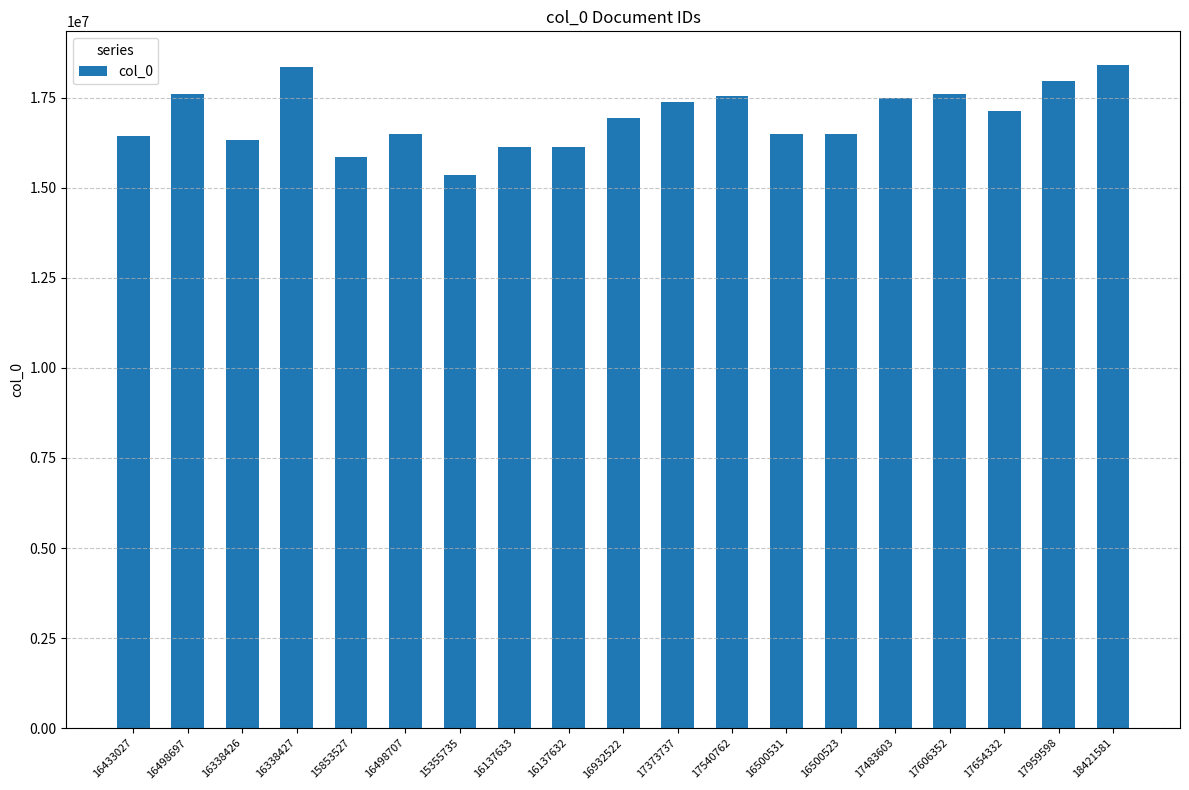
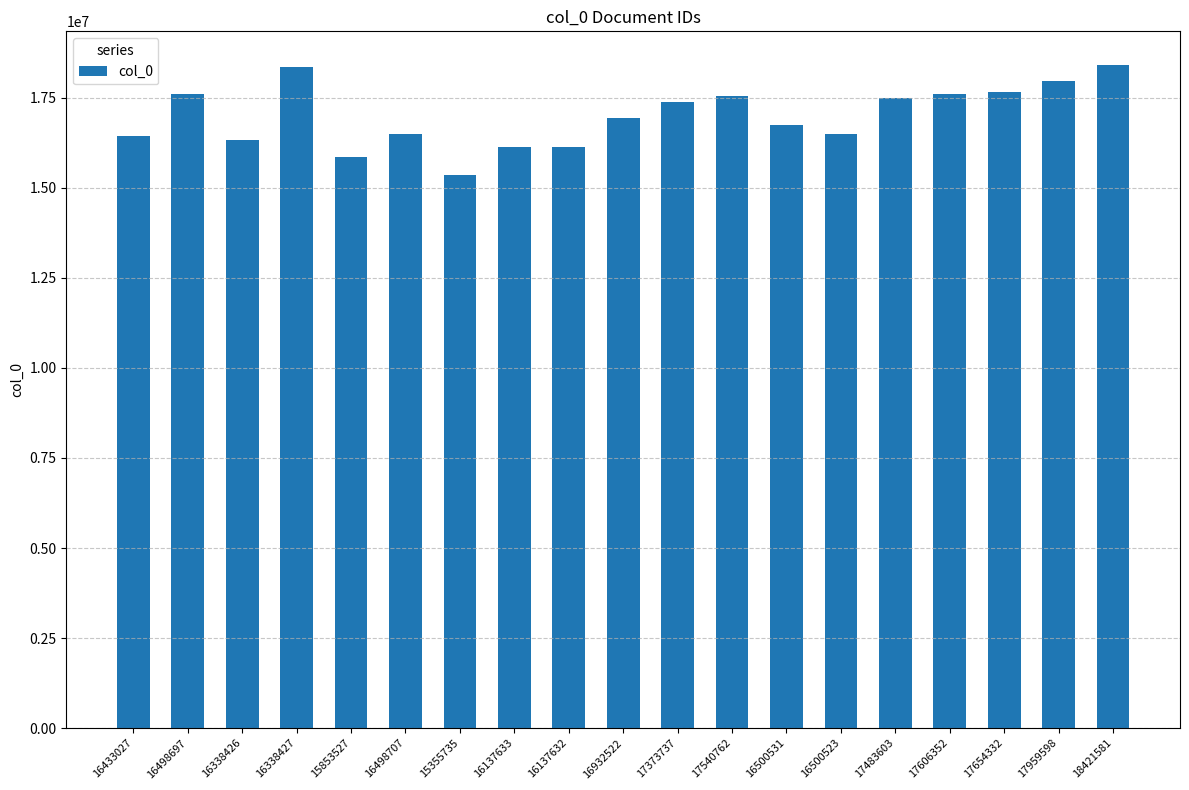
16500531: 16500000 -> 16700000
17654332: 17100000 -> 17700000
